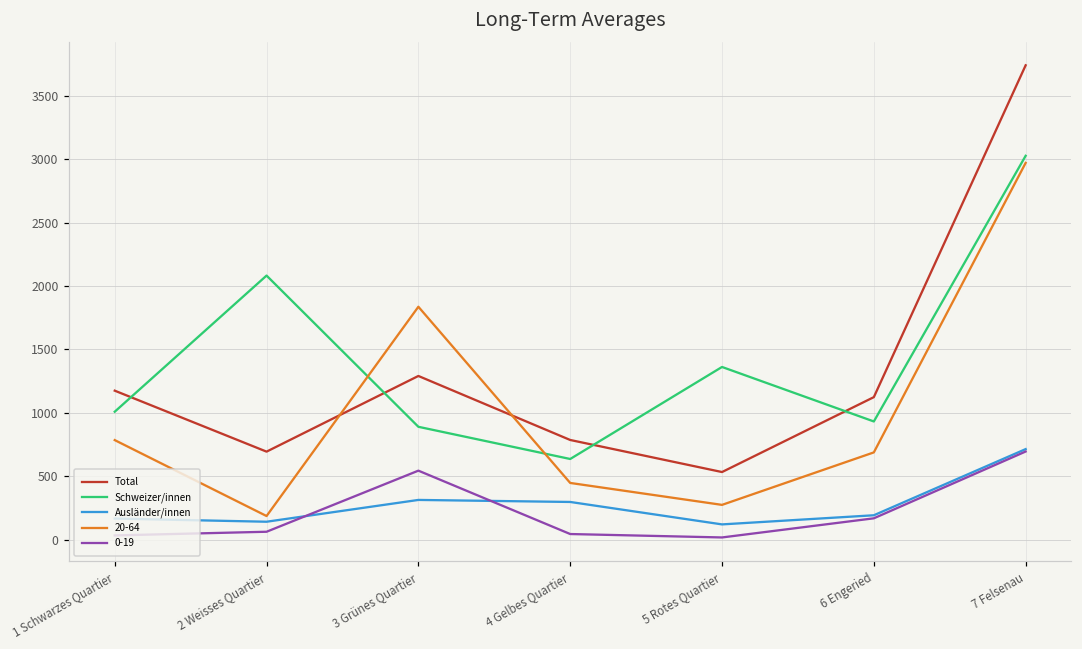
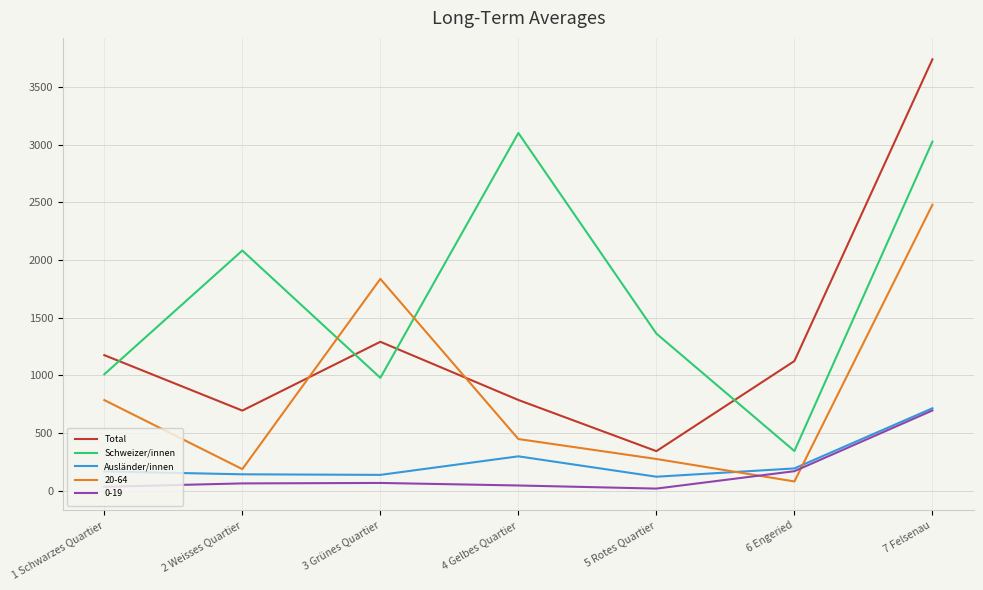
Schweizer/innen, 3 Grünes Quartier: 890 -> 980
Ausländer/innen, 3 Grünes Quartier: 310 -> 140
0-19, 3 Grünes Quartier: 540 -> 70
Schweizer/innen, 4 Gelbes Quartier: 640 -> 3100
Total, 5 Rotes Quartier: 530 -> 340
Schweizer/innen, 6 Engeried: 930 -> 340
20-64, 6 Engeried: 690 -> 80
20-64, 7 Felsenau: 2970 -> 2480
